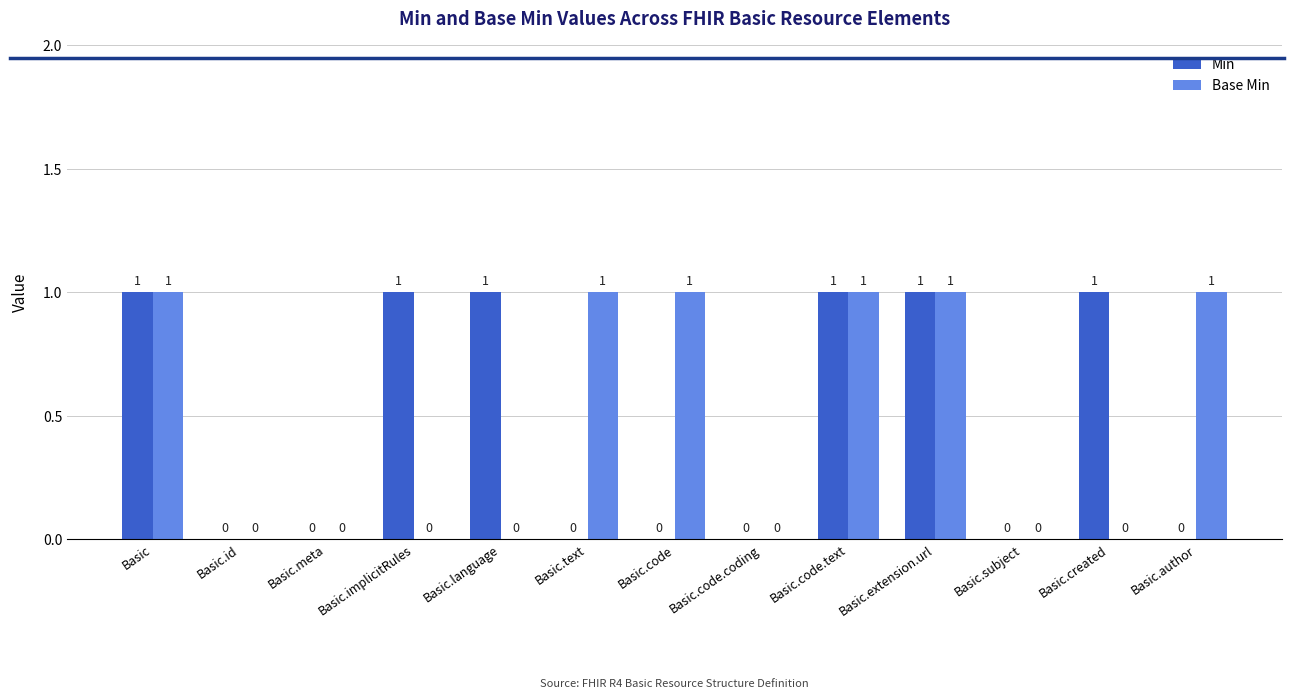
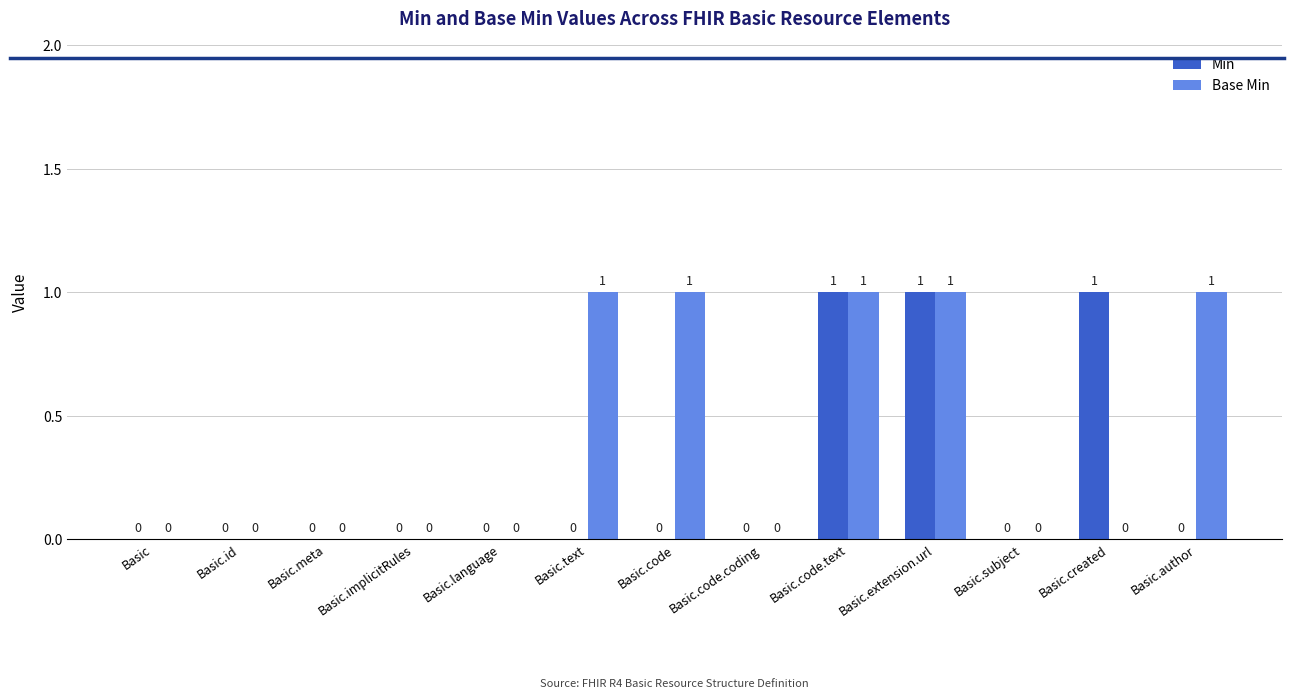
Min, Basic: 1 -> 0
Base Min, Basic: 1 -> 0
Min, Basic.implicitRules: 1 -> 0
Min, Basic.language: 1 -> 0
